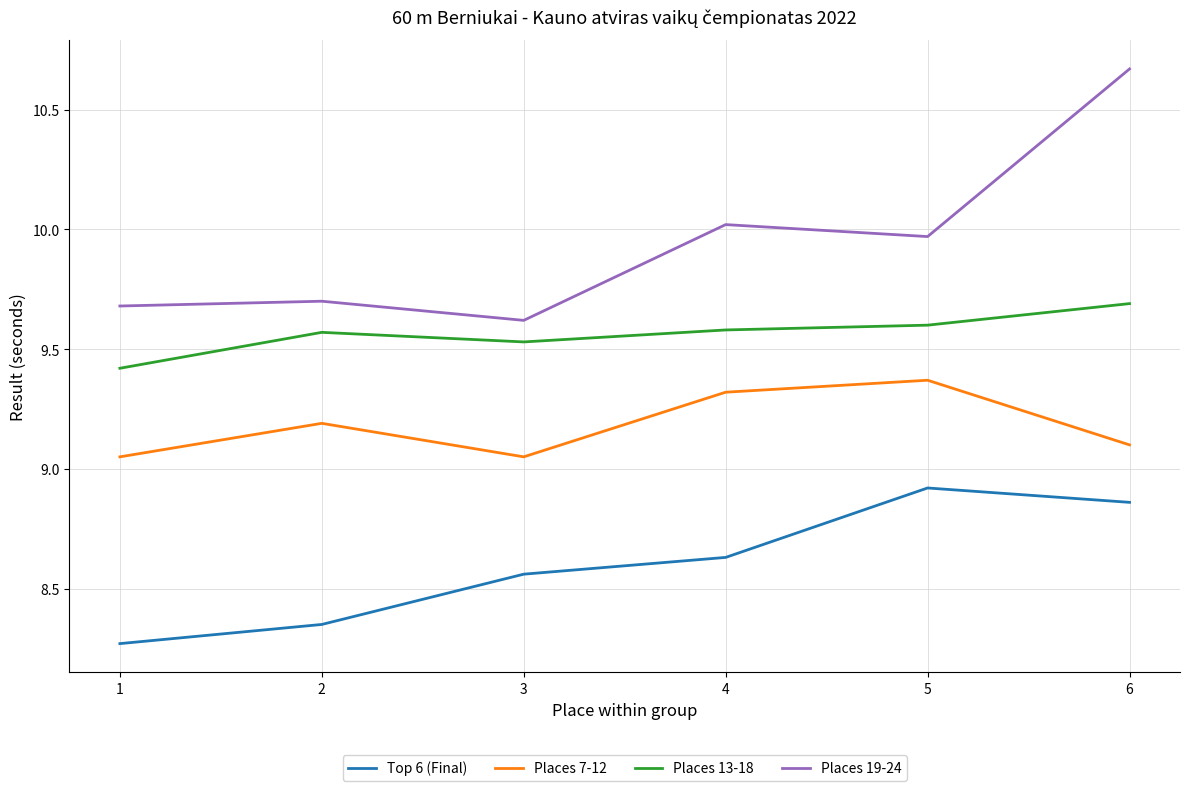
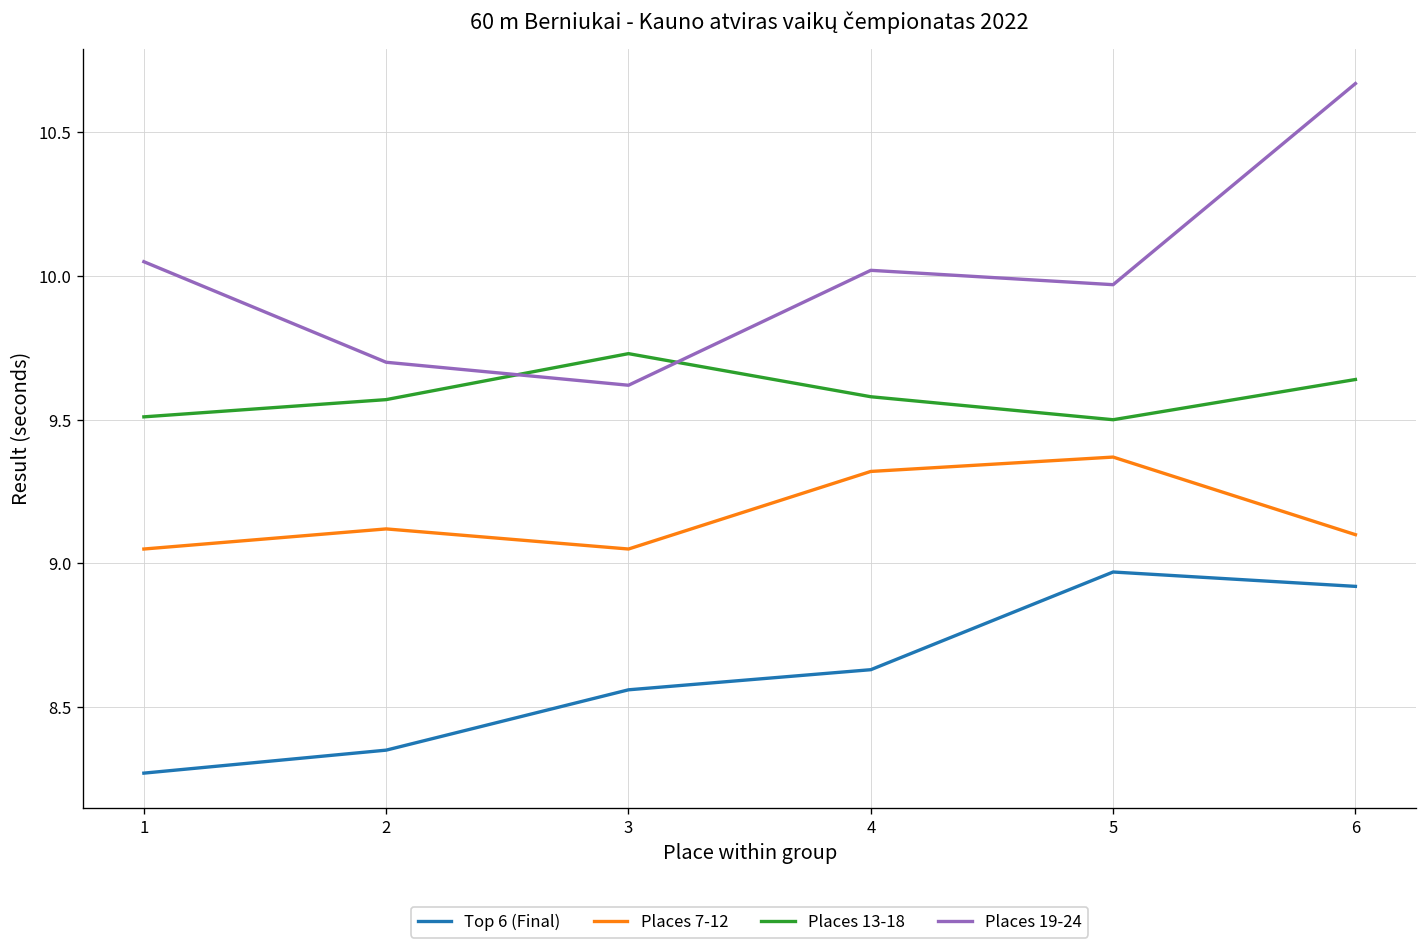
Places 13-18, 1: 9.42 -> 9.51
Places 19-24, 1: 9.68 -> 10.05
Places 7-12, 2: 9.19 -> 9.12
Places 13-18, 3: 9.53 -> 9.73
Top 6 (Final), 5: 8.92 -> 8.97
Places 13-18, 5: 9.6 -> 9.5
Top 6 (Final), 6: 8.86 -> 8.92
Places 13-18, 6: 9.69 -> 9.64
